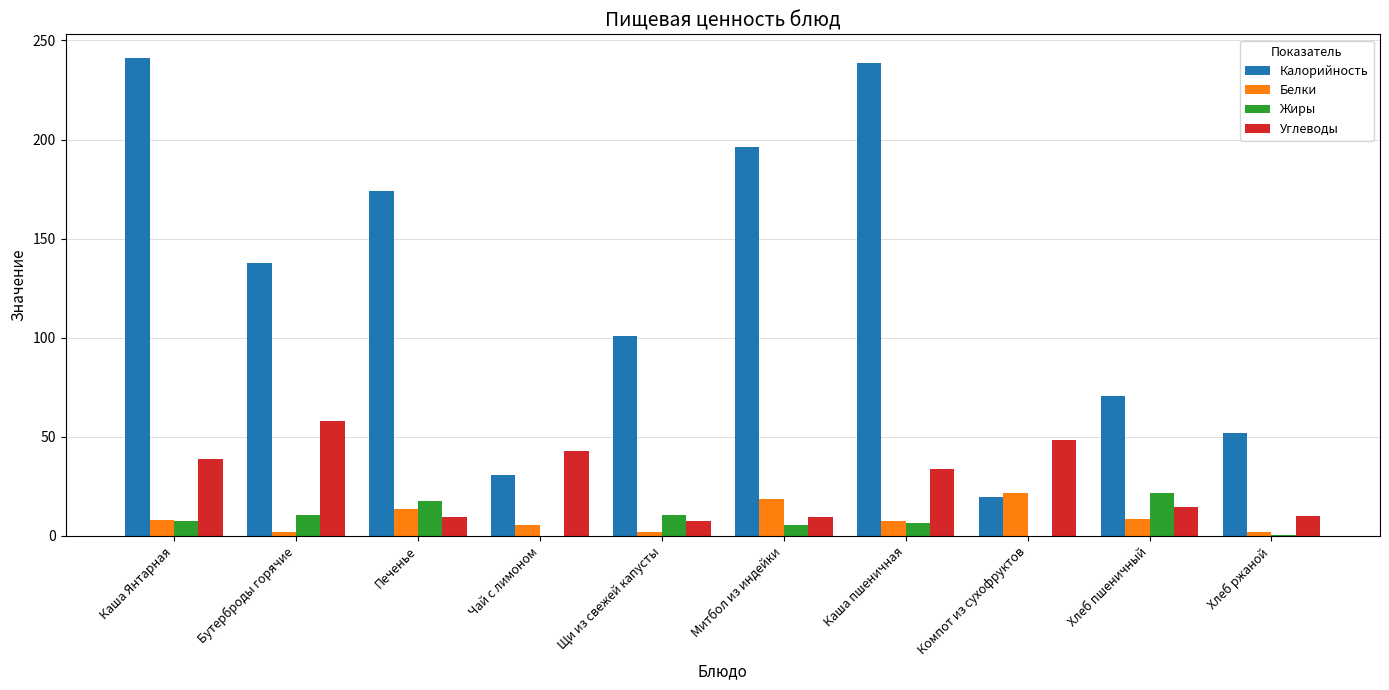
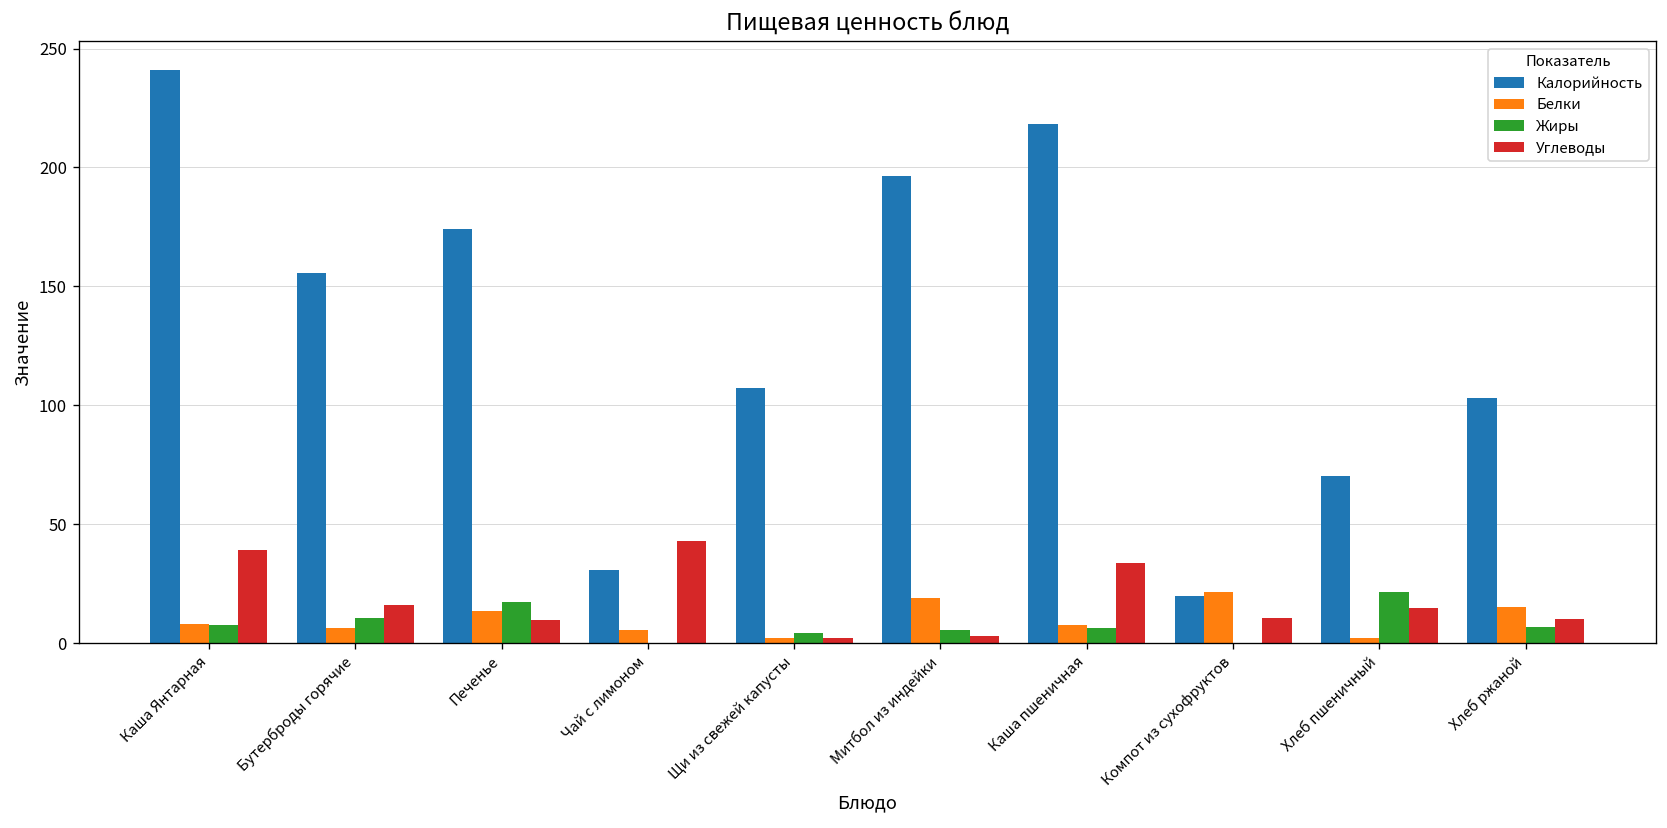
Калорийность, Бутерброды горячие: 138 -> 156
Белки, Бутерброды горячие: 2 -> 6
Углеводы, Бутерброды горячие: 58 -> 16
Калорийность, Щи из свежей капусты: 101 -> 107
Жиры, Щи из свежей капусты: 11 -> 4
Углеводы, Щи из свежей капусты: 7 -> 2
Углеводы, Митбол из индейки: 10 -> 3
Калорийность, Каша пшеничная: 239 -> 218
Углеводы, Компот из сухофруктов: 48 -> 11
Белки, Хлеб пшеничный: 9 -> 2
Калорийность, Хлеб ржаной: 52 -> 103
Белки, Хлеб ржаной: 2 -> 15
Жиры, Хлеб ржаной: 0 -> 7
